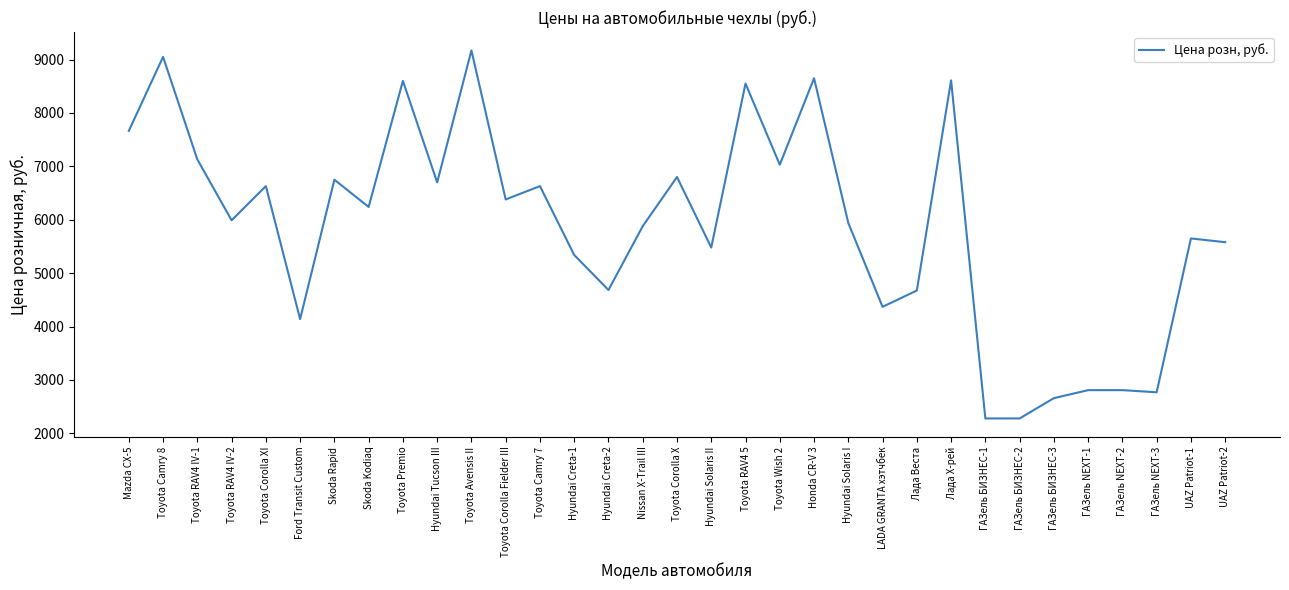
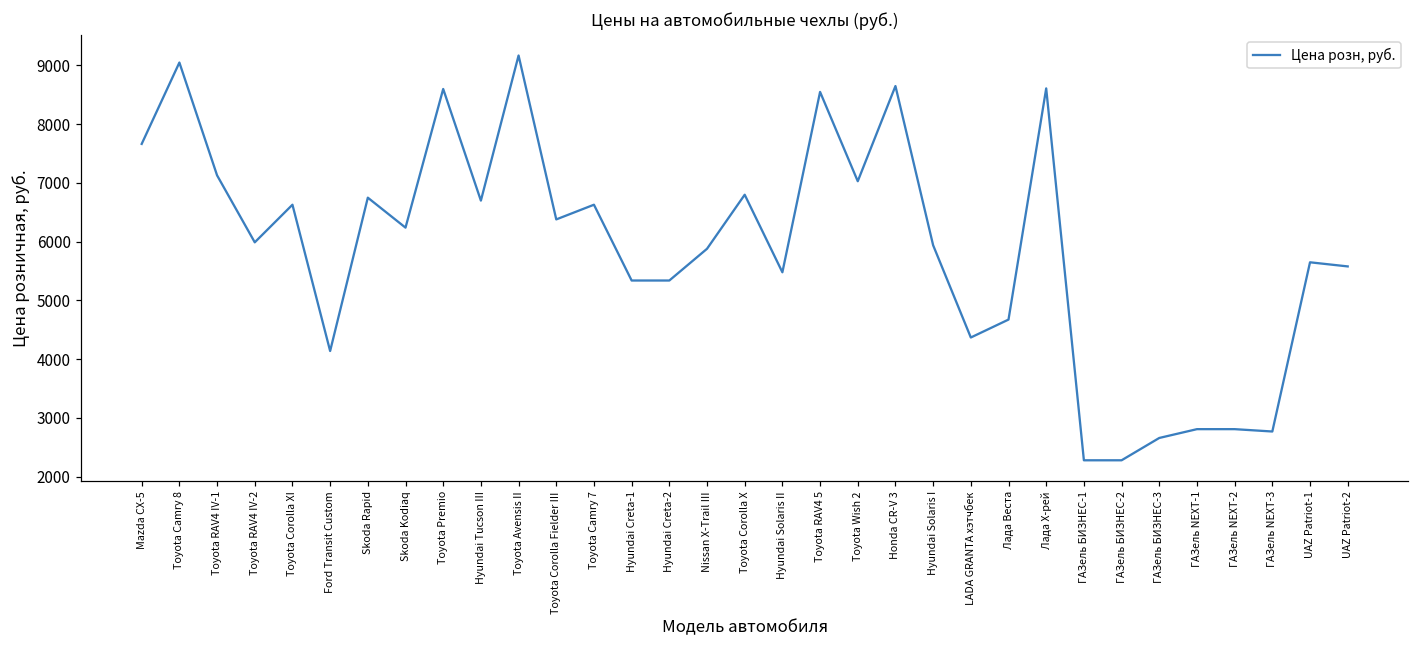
Hyundai Creta-2: 4700 -> 5300
